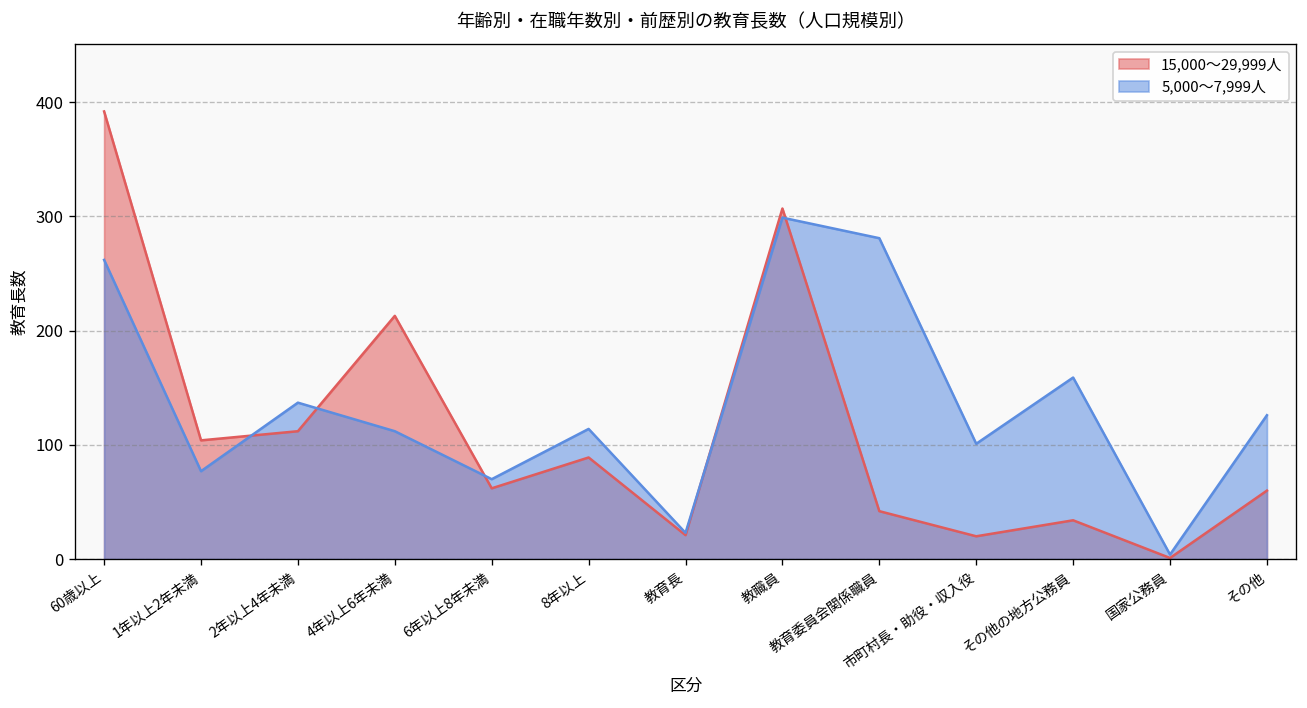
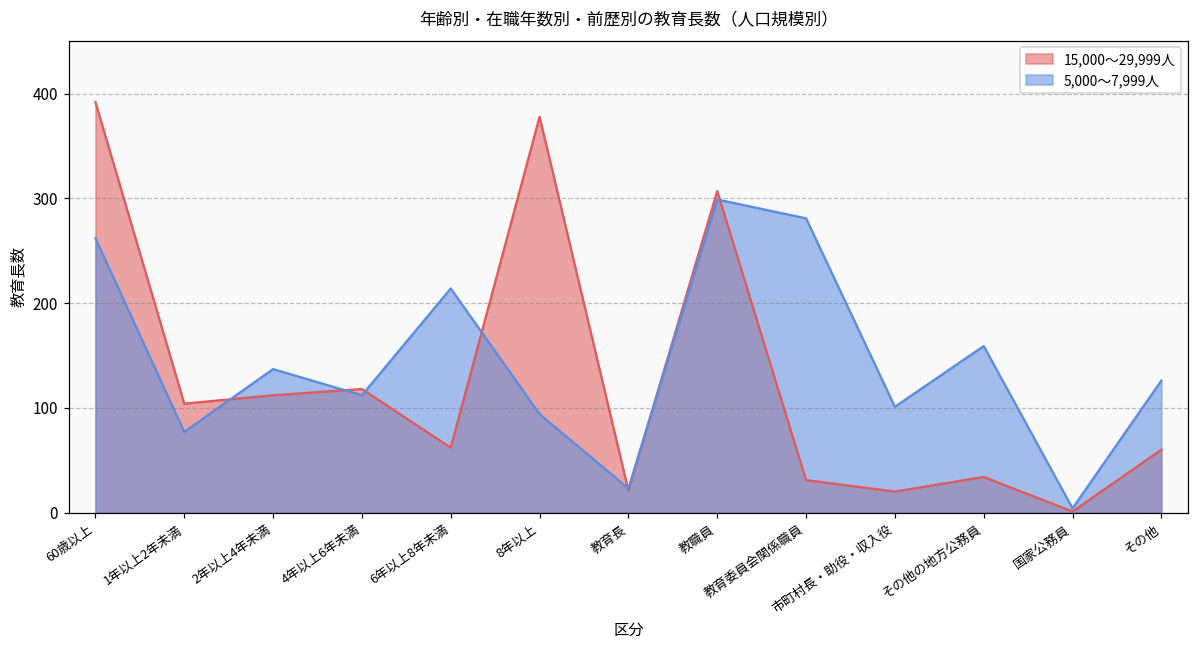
15,000～29,999人, 4年以上6年未満: 210 -> 120
5,000～7,999人, 6年以上8年未満: 70 -> 210
15,000～29,999人, 8年以上: 90 -> 380
5,000～7,999人, 8年以上: 110 -> 90
15,000～29,999人, 教育委員会関係職員: 40 -> 30
